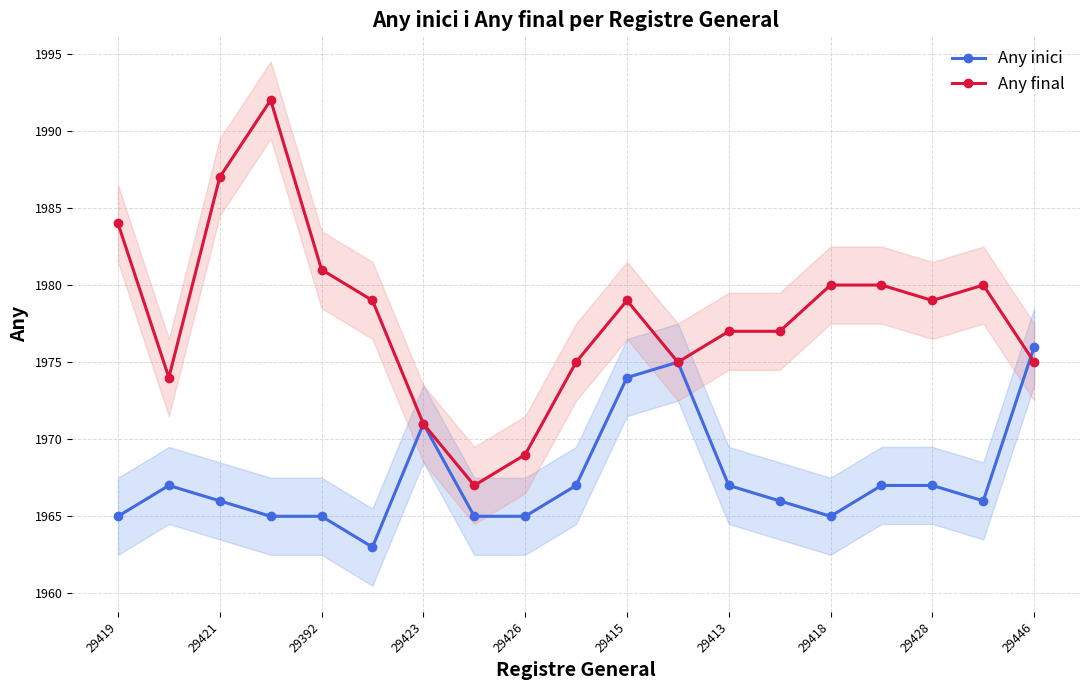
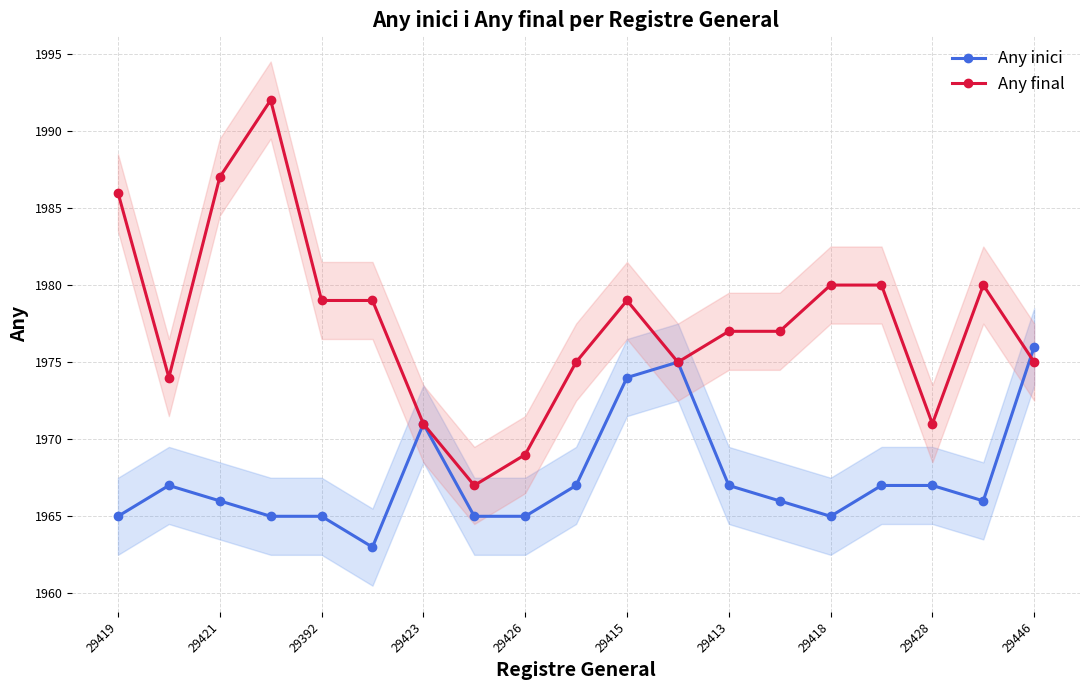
Any final, 29419: 1984 -> 1986
Any final, 29392: 1981 -> 1979
Any final, 29428: 1979 -> 1971
